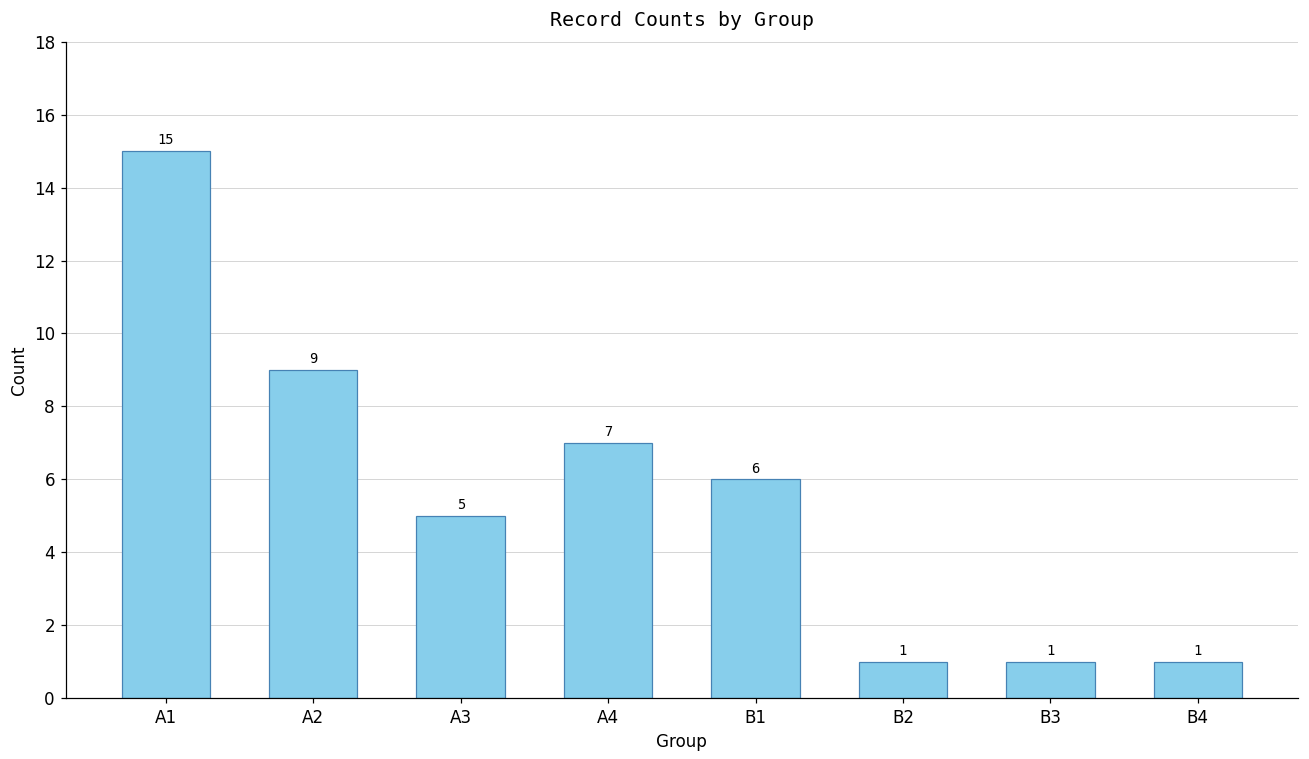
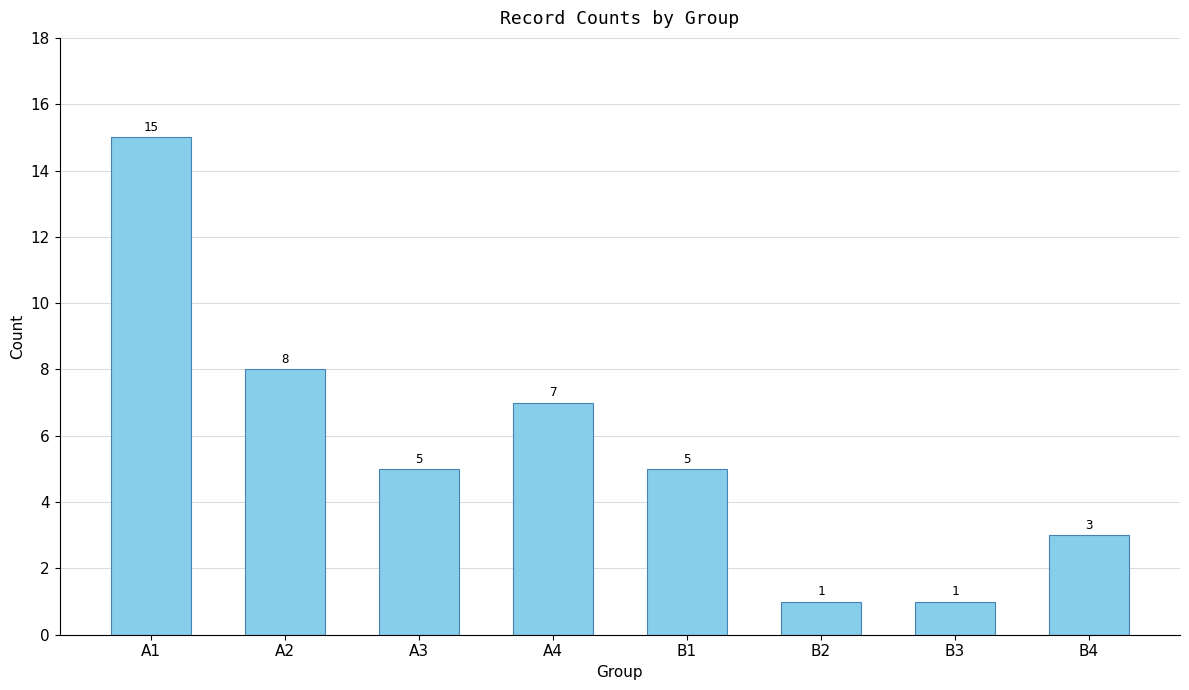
A2: 9 -> 8
B1: 6 -> 5
B4: 1 -> 3
